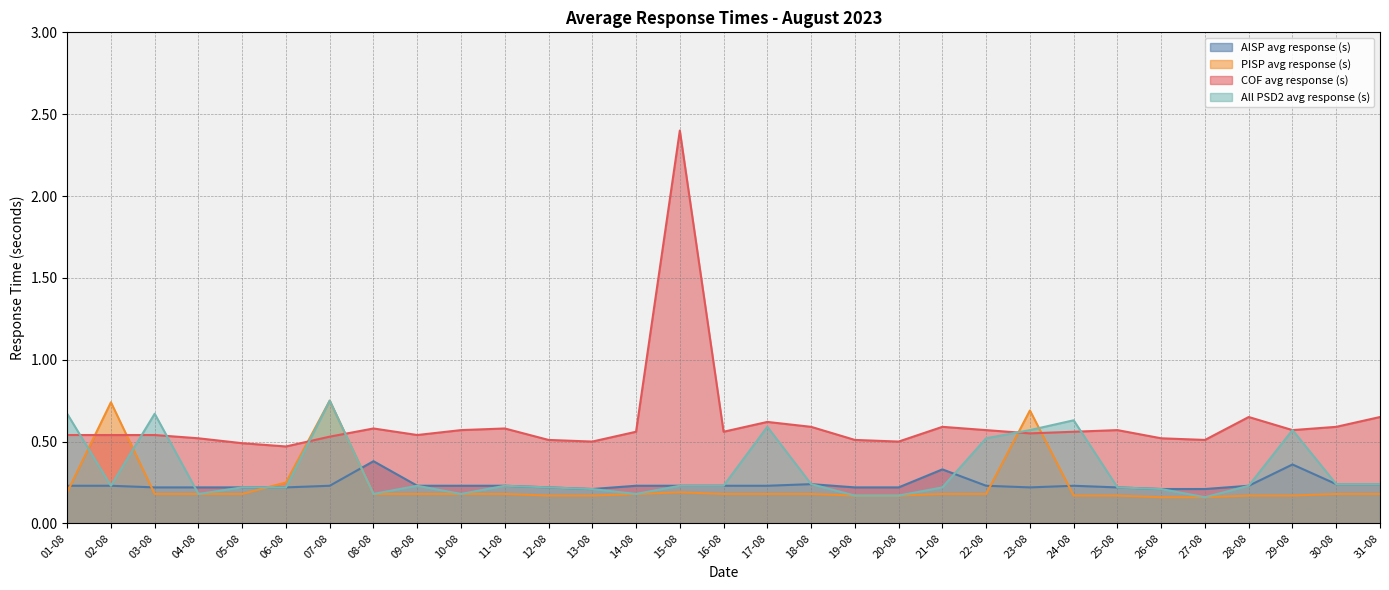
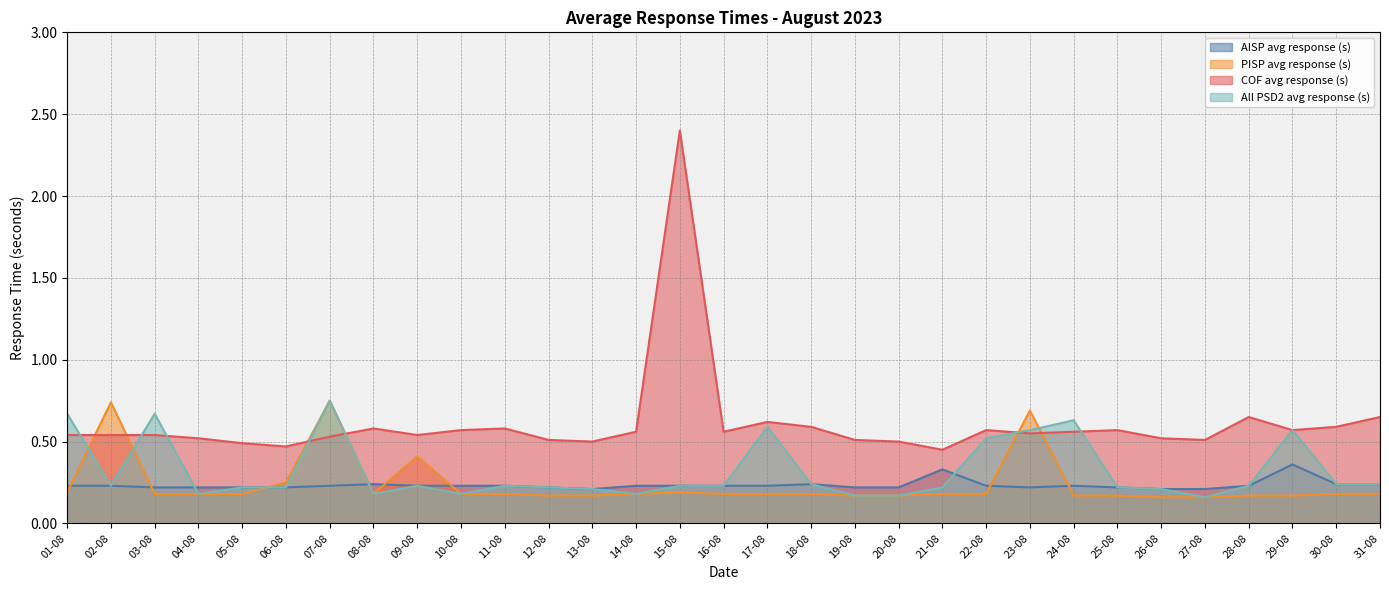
AISP avg response (s), 08-08: 0.38 -> 0.24
PISP avg response (s), 09-08: 0.18 -> 0.41
COF avg response (s), 21-08: 0.59 -> 0.45
